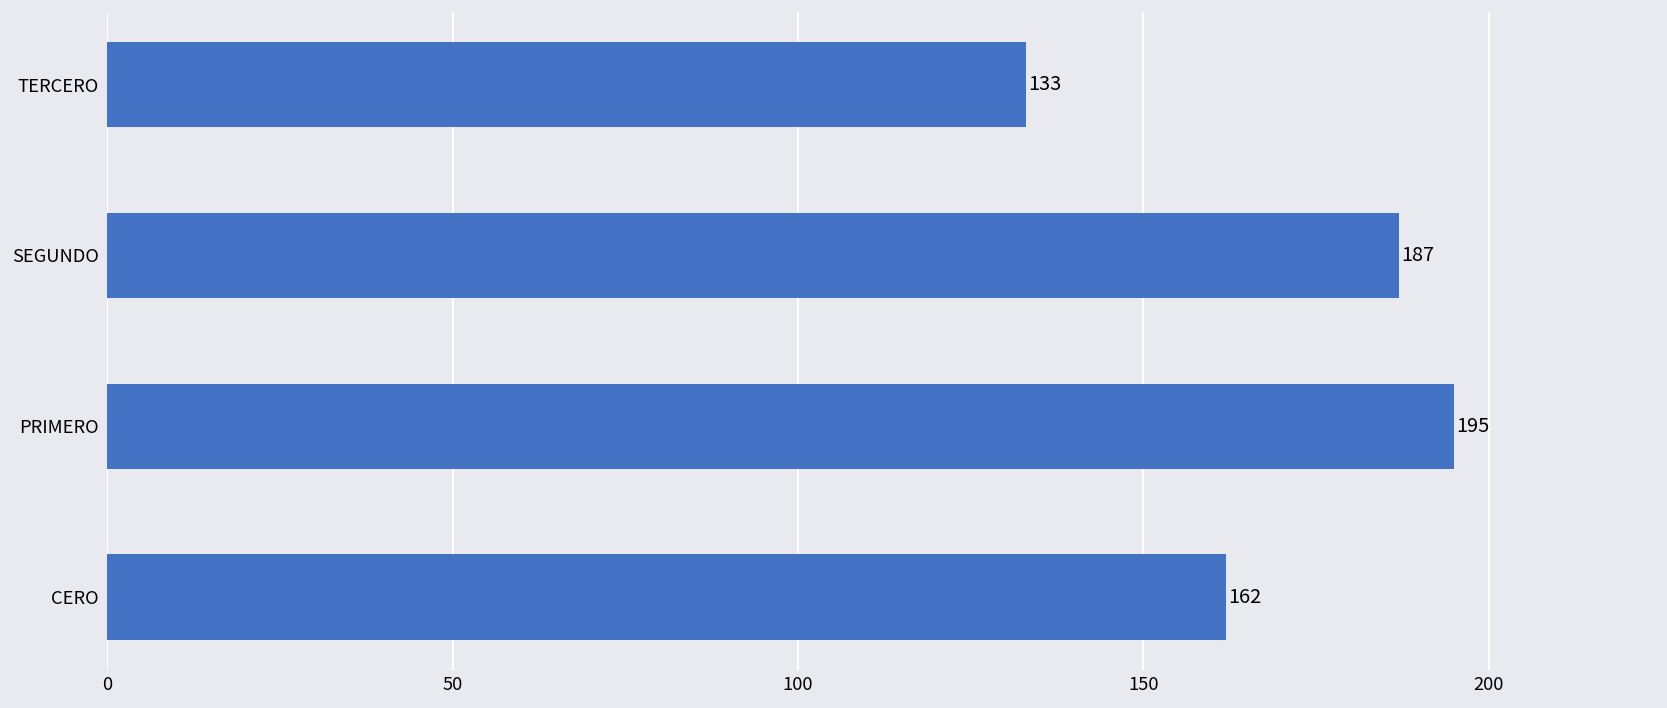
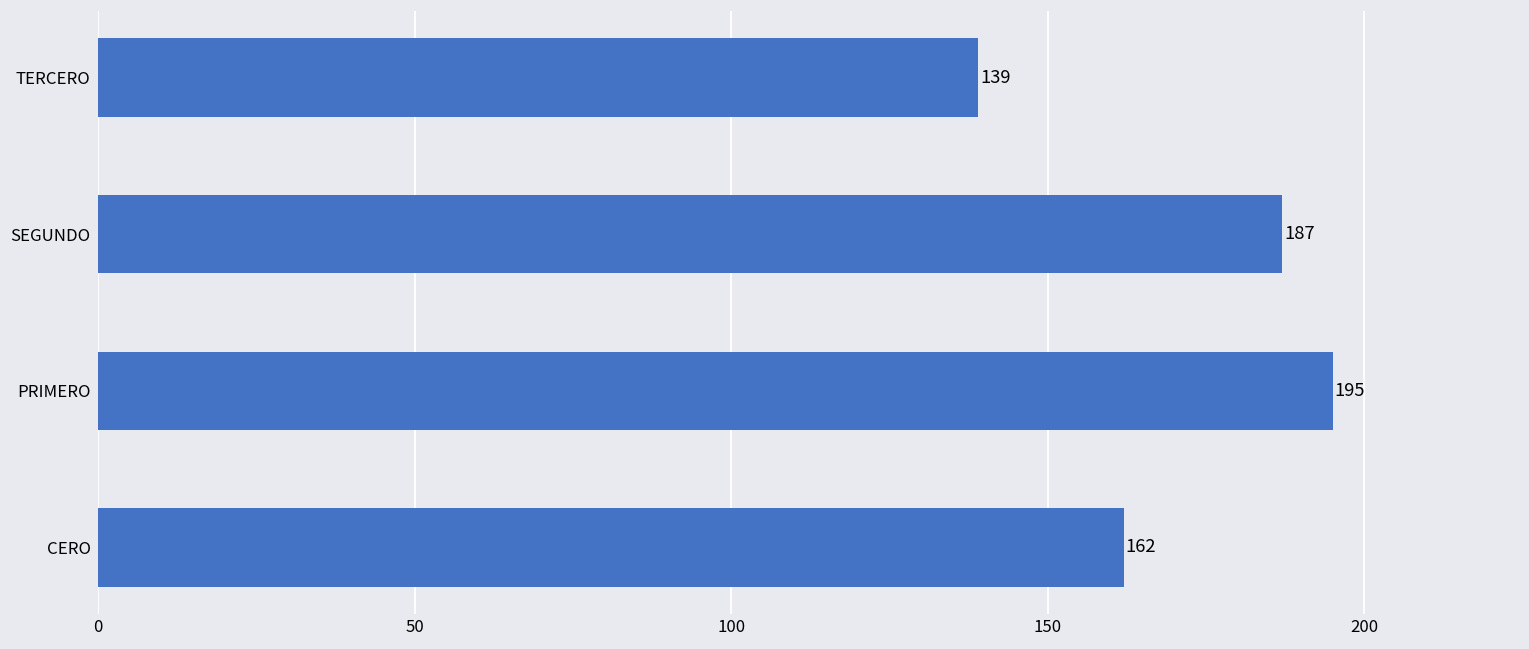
TERCERO: 133 -> 139
